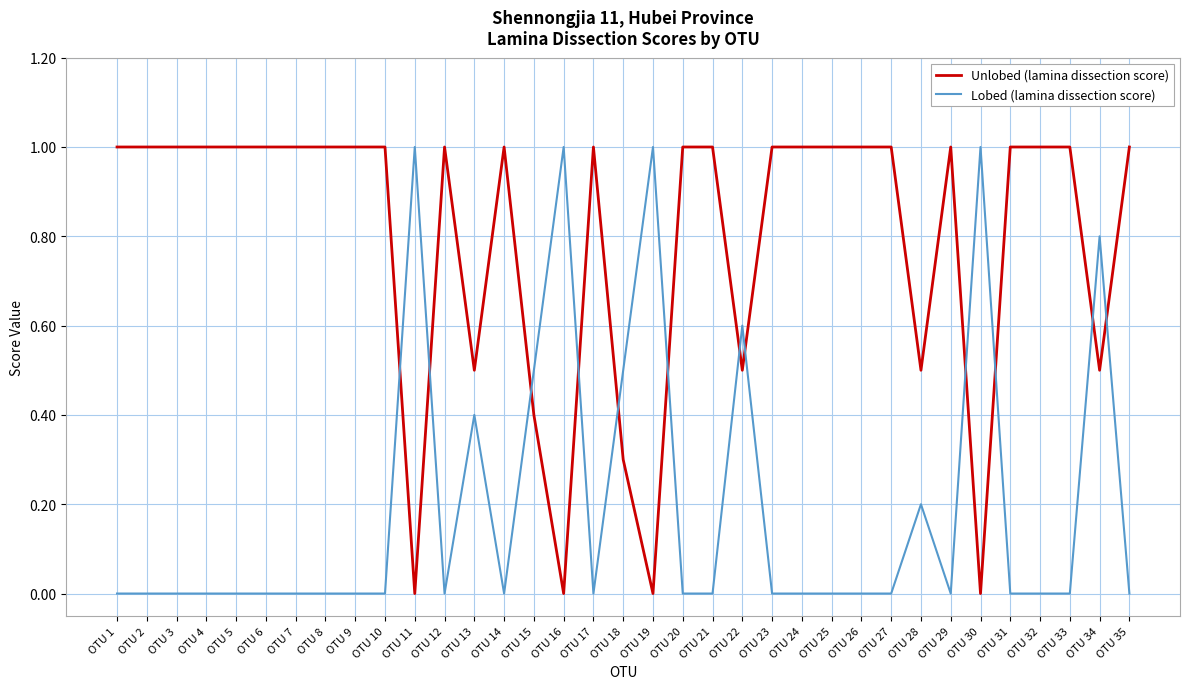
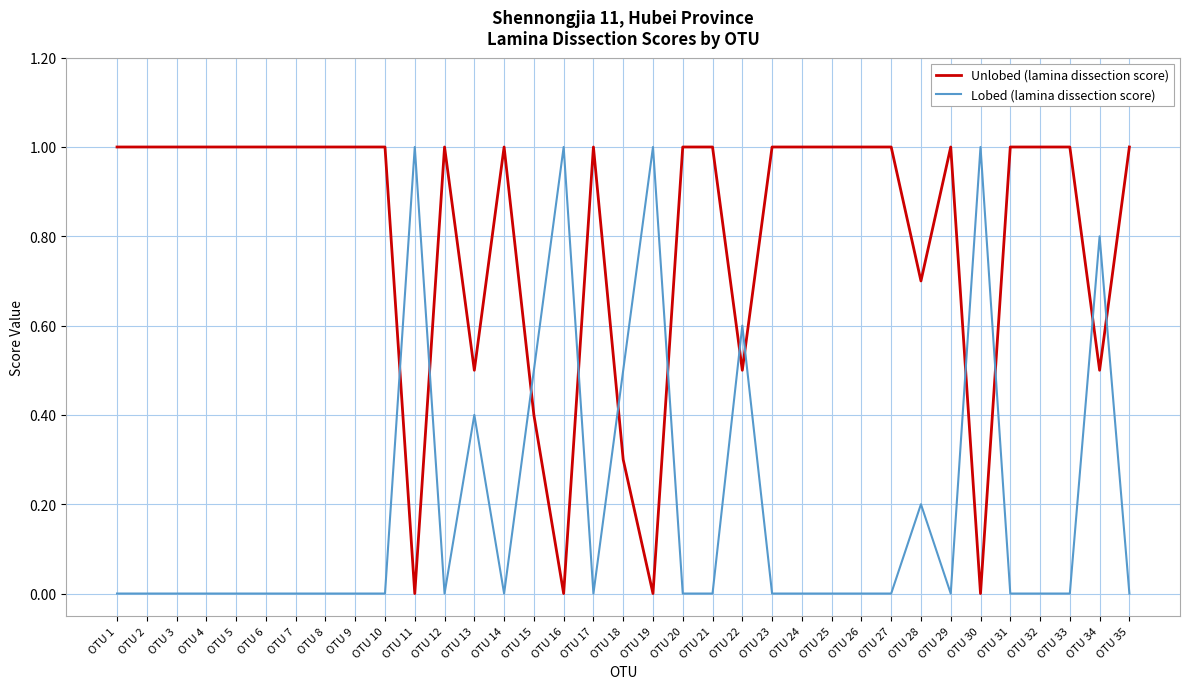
Unlobed (lamina dissection score), OTU 28: 0.5 -> 0.7
